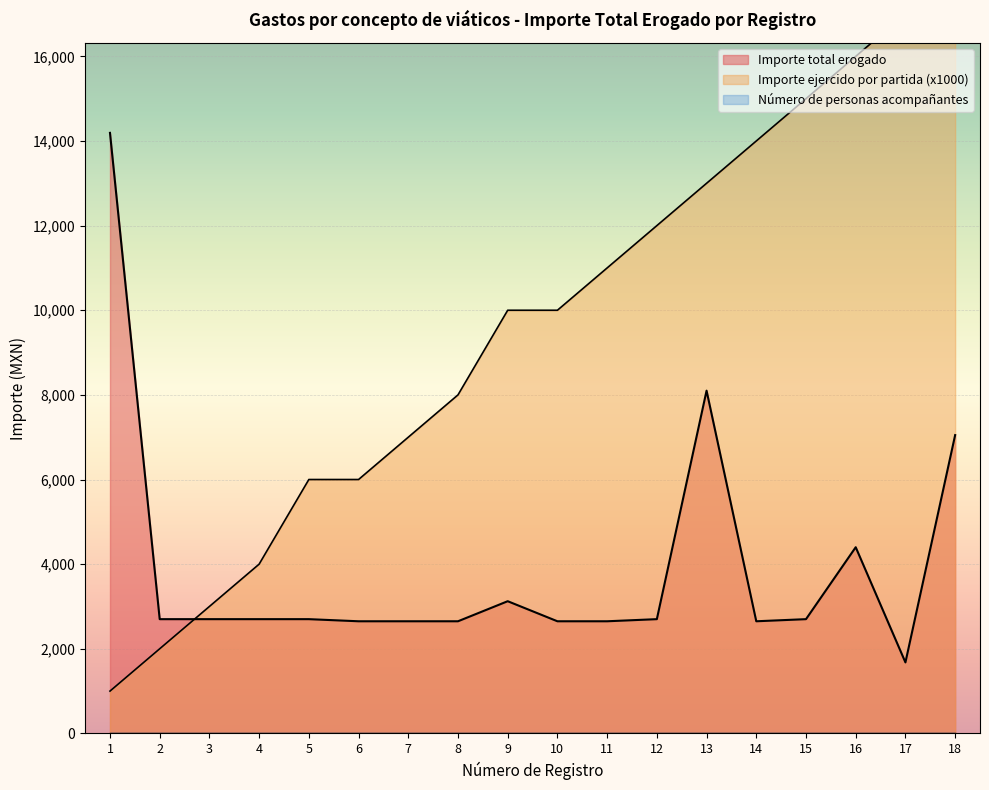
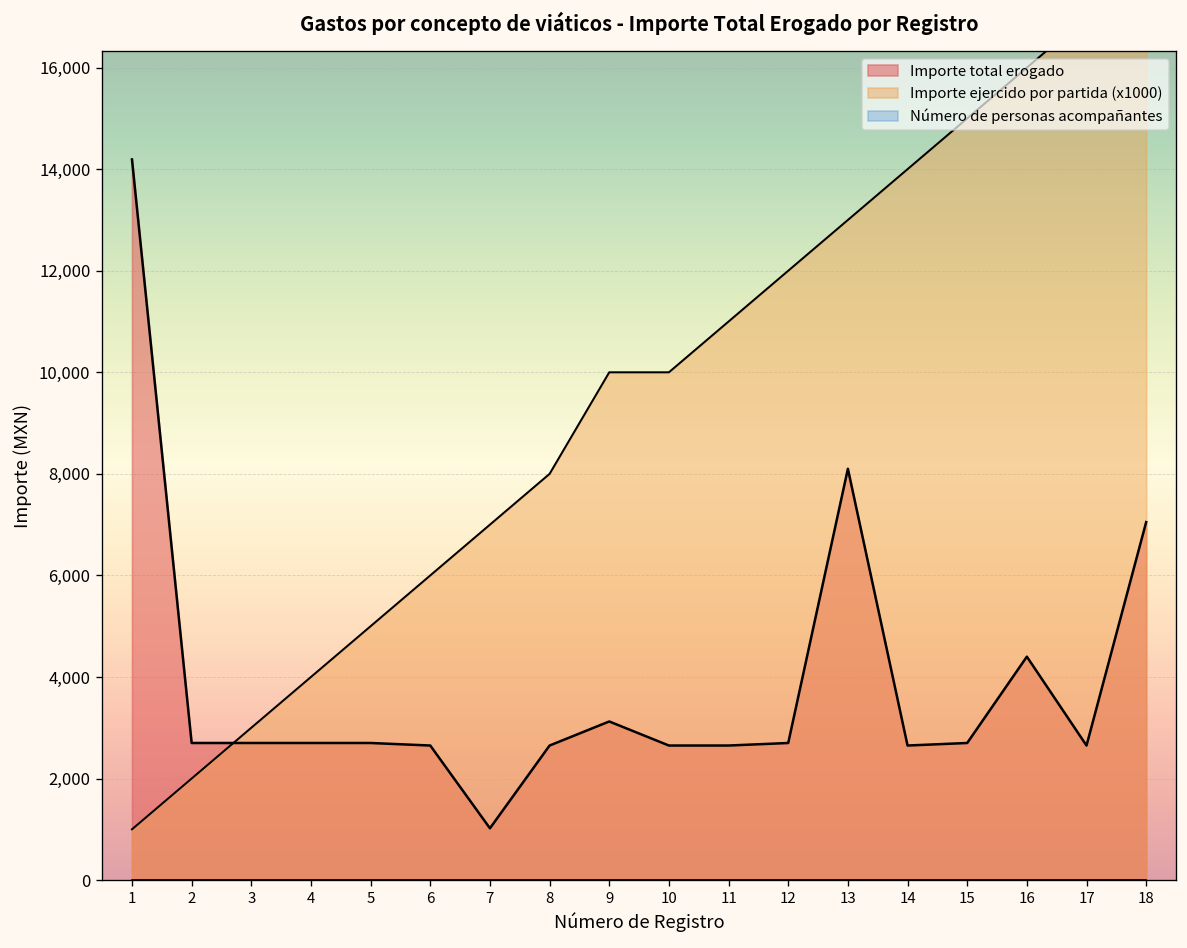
Importe ejercido por partida (x1000), 5: 6,000 -> 5,000
Importe total erogado, 7: 2,700 -> 1,000
Importe total erogado, 17: 1,700 -> 2,700
